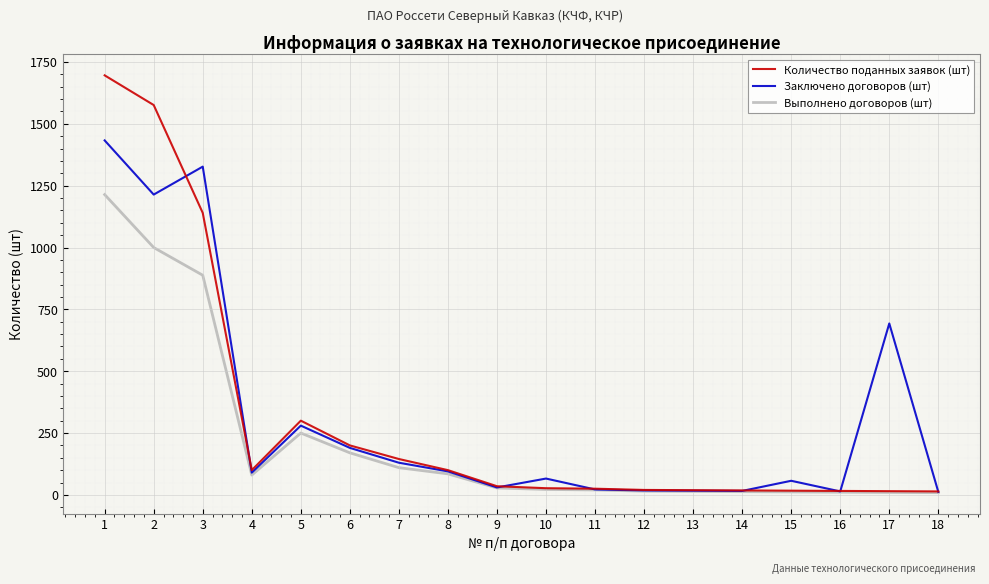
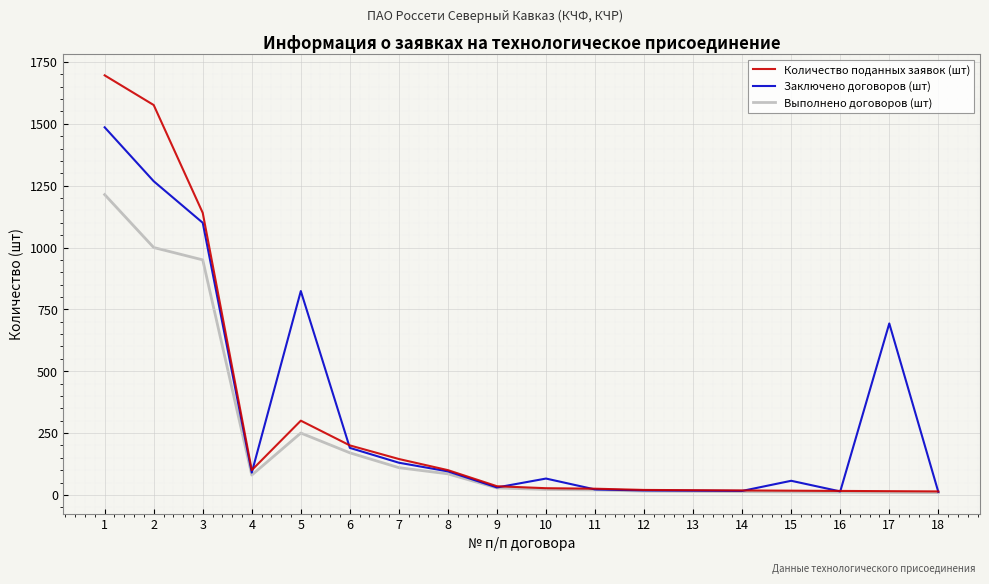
Заключено договоров (шт), 1: 1430 -> 1490
Заключено договоров (шт), 2: 1210 -> 1270
Заключено договоров (шт), 3: 1330 -> 1100
Выполнено договоров (шт), 3: 890 -> 950
Заключено договоров (шт), 5: 280 -> 820
